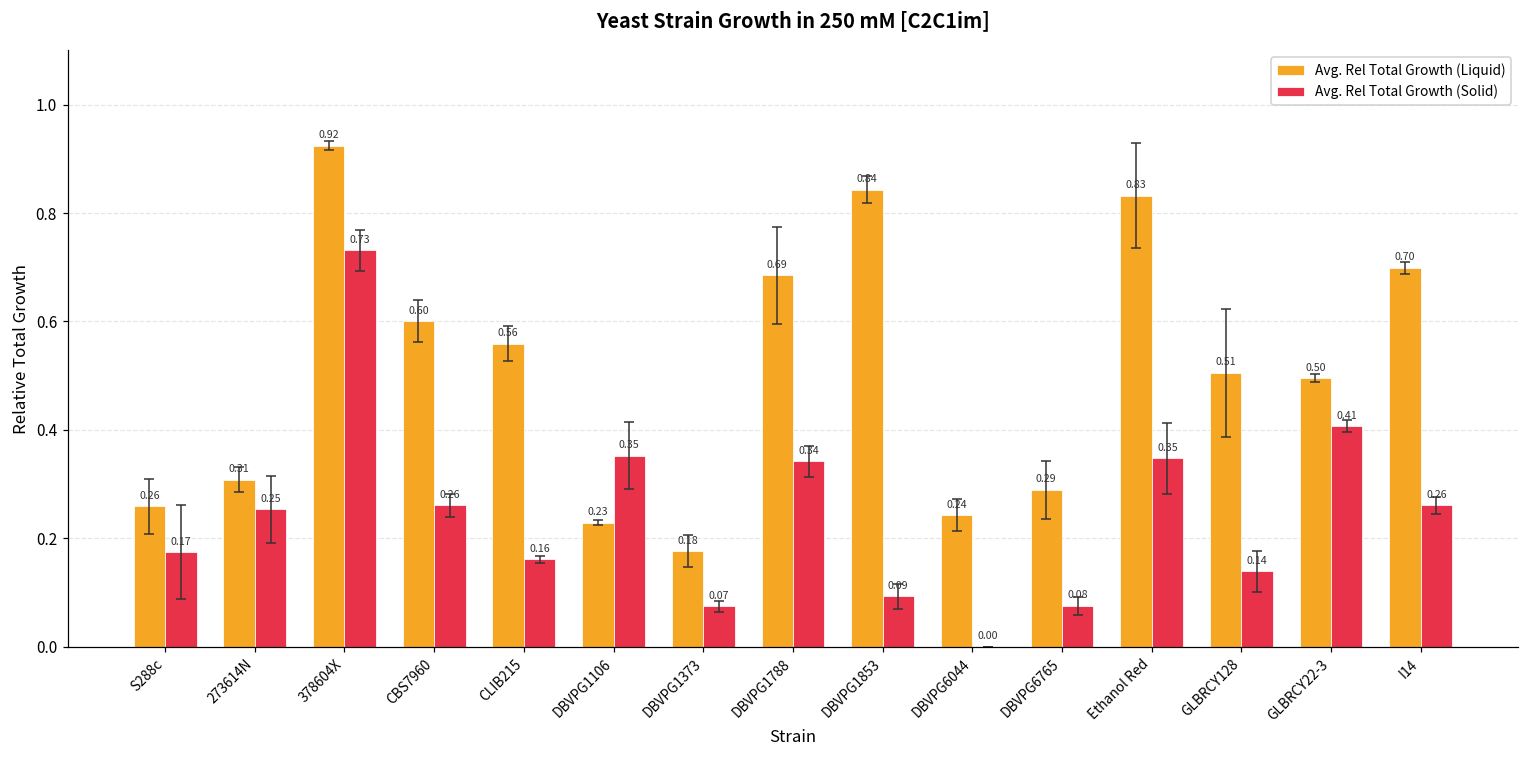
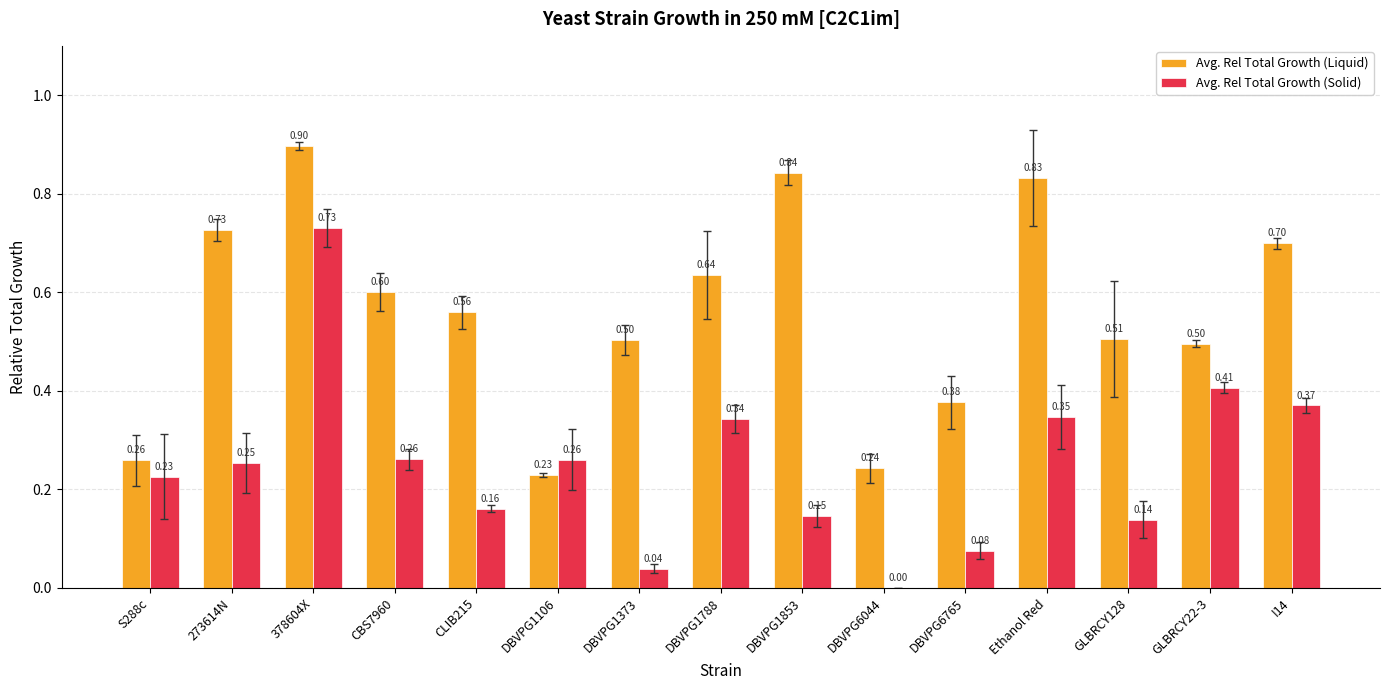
Avg. Rel Total Growth (Solid), S288c: 0.17 -> 0.23
Avg. Rel Total Growth (Liquid), 273614N: 0.31 -> 0.73
Avg. Rel Total Growth (Liquid), 378604X: 0.92 -> 0.90
Avg. Rel Total Growth (Solid), DBVPG1106: 0.35 -> 0.26
Avg. Rel Total Growth (Liquid), DBVPG1373: 0.18 -> 0.50
Avg. Rel Total Growth (Solid), DBVPG1373: 0.07 -> 0.04
Avg. Rel Total Growth (Liquid), DBVPG1788: 0.69 -> 0.64
Avg. Rel Total Growth (Solid), DBVPG1853: 0.09 -> 0.15
Avg. Rel Total Growth (Liquid), DBVPG6765: 0.29 -> 0.38
Avg. Rel Total Growth (Solid), I14: 0.26 -> 0.37
